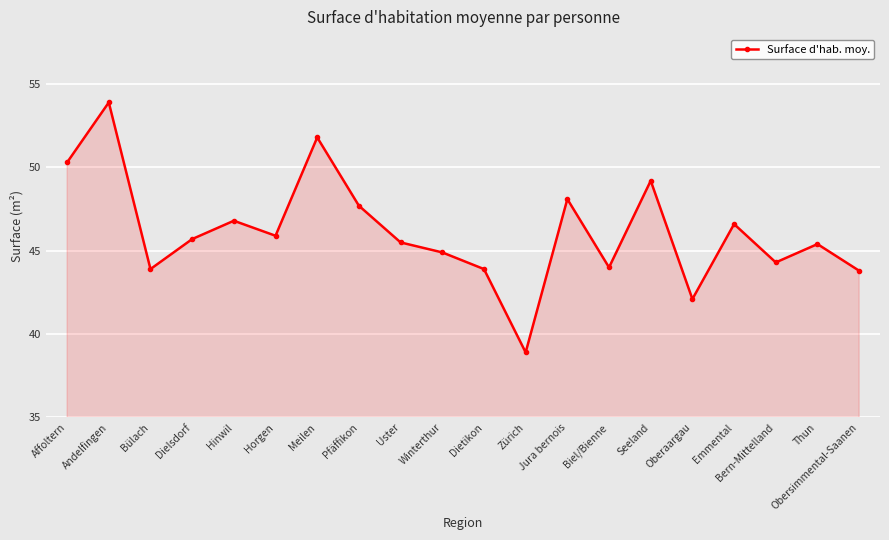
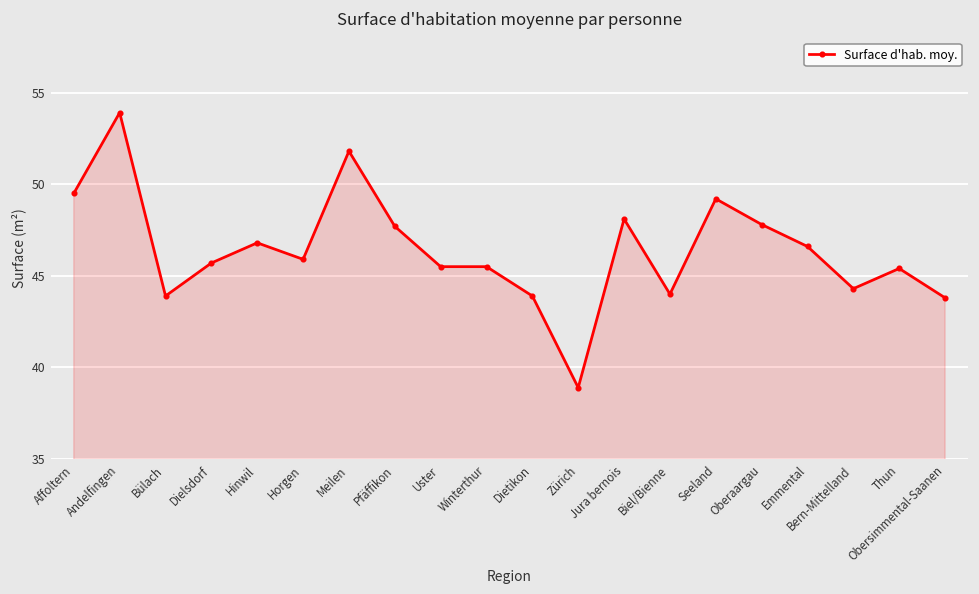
Affoltern: 50.3 -> 49.5
Winterthur: 44.9 -> 45.5
Oberaargau: 42.1 -> 47.8
